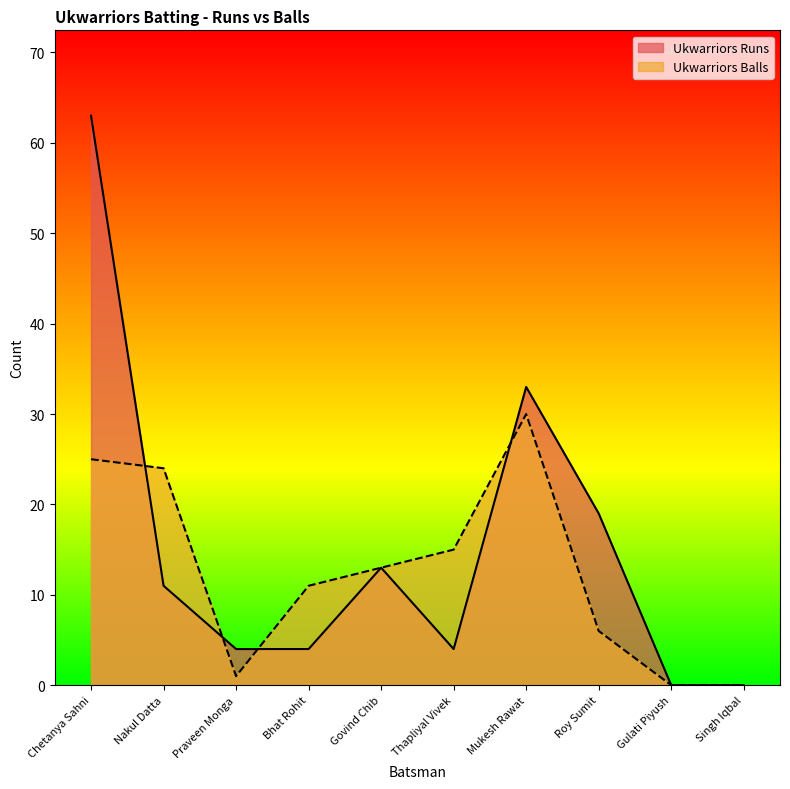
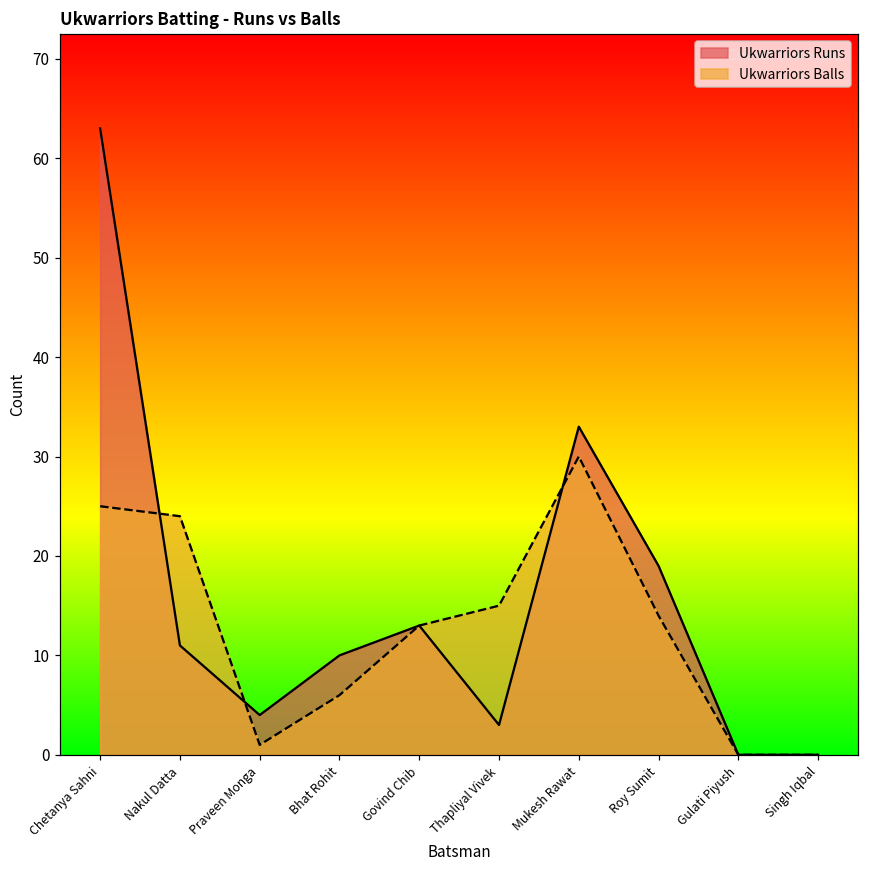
Ukwarriors Runs, Bhat Rohit: 4 -> 10
Ukwarriors Balls, Bhat Rohit: 11 -> 6
Ukwarriors Runs, Thapliyal Vivek: 4 -> 3
Ukwarriors Balls, Roy Sumit: 6 -> 14
